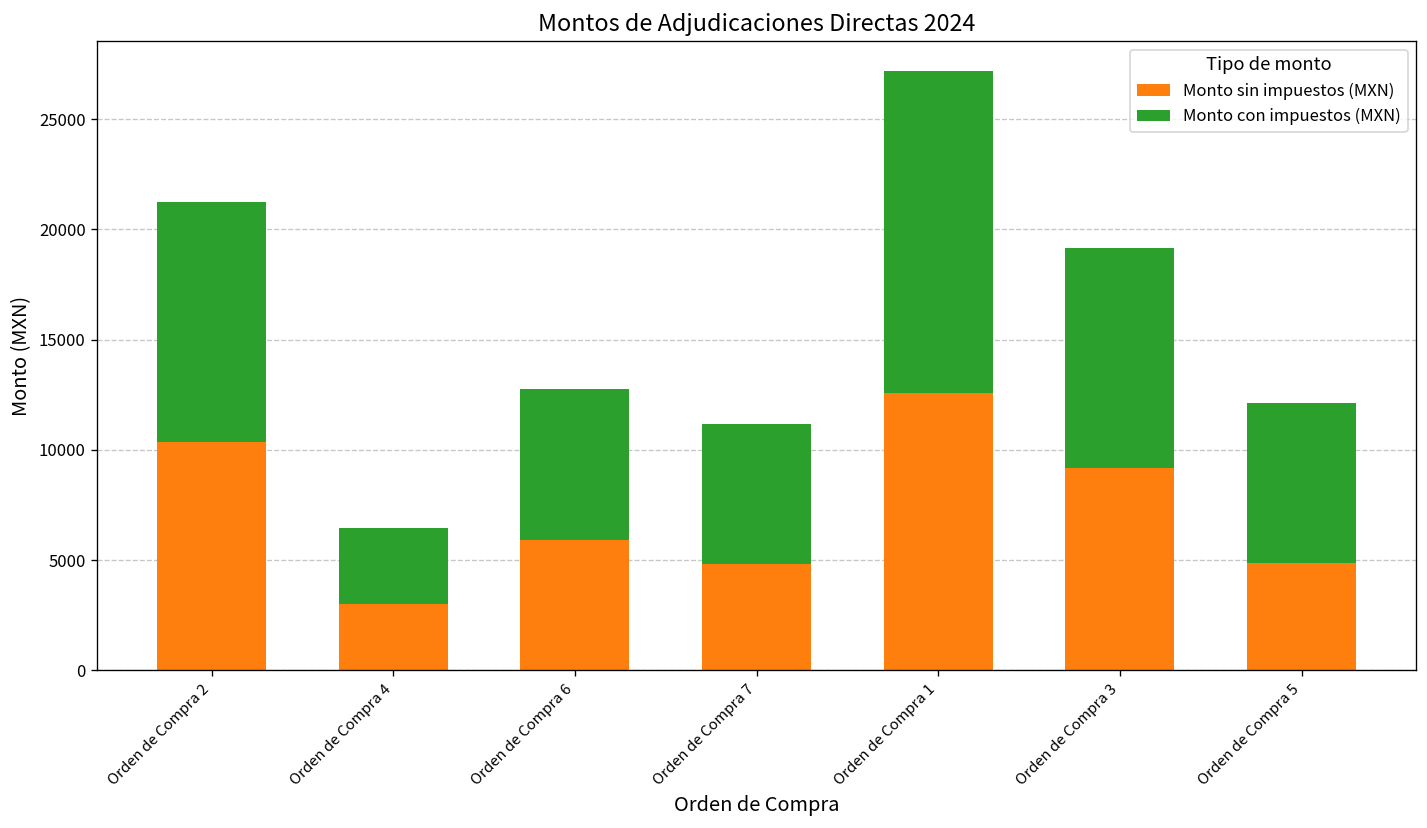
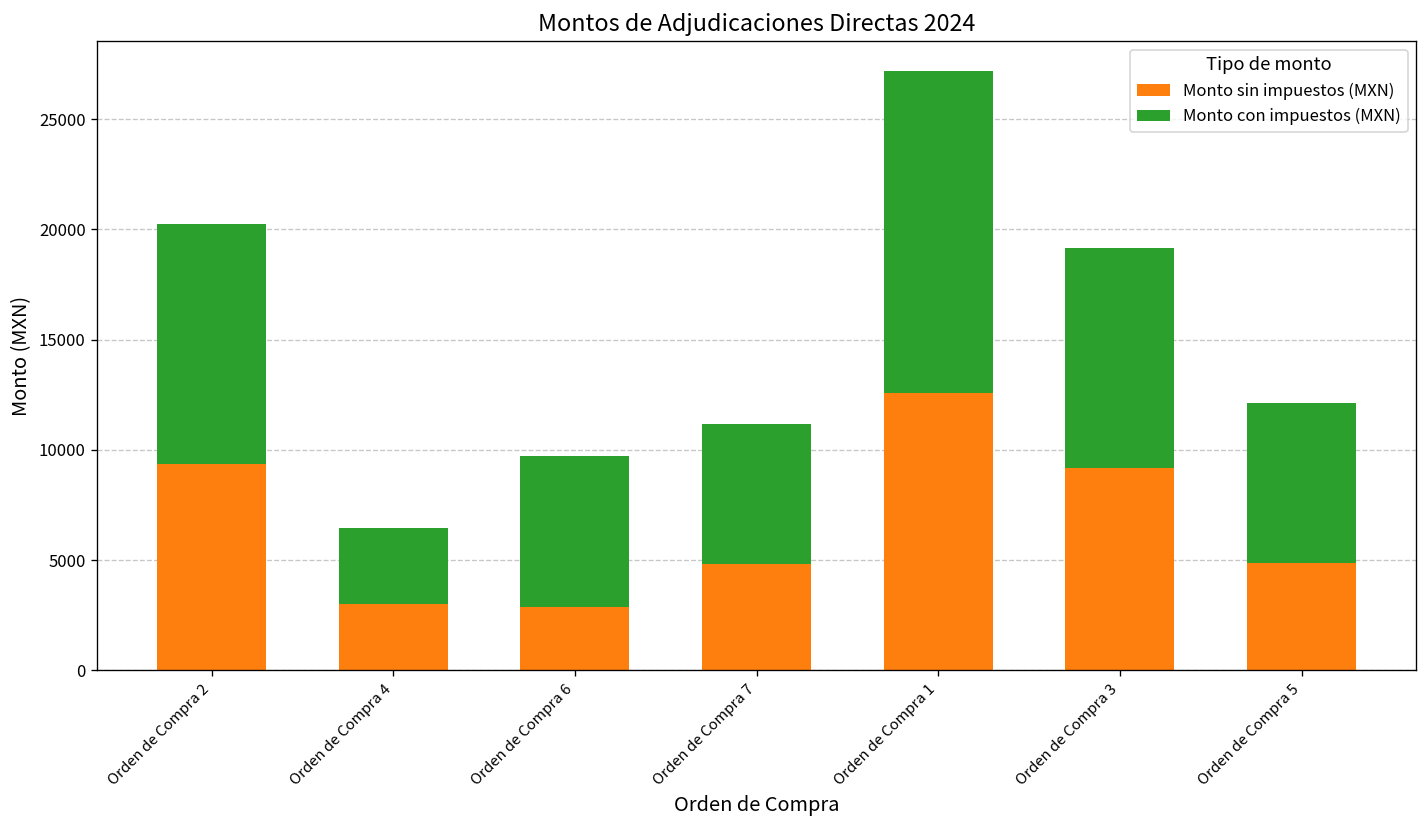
Monto sin impuestos (MXN), Orden de Compra 2: 10400 -> 9400
Monto sin impuestos (MXN), Orden de Compra 6: 5900 -> 2900
